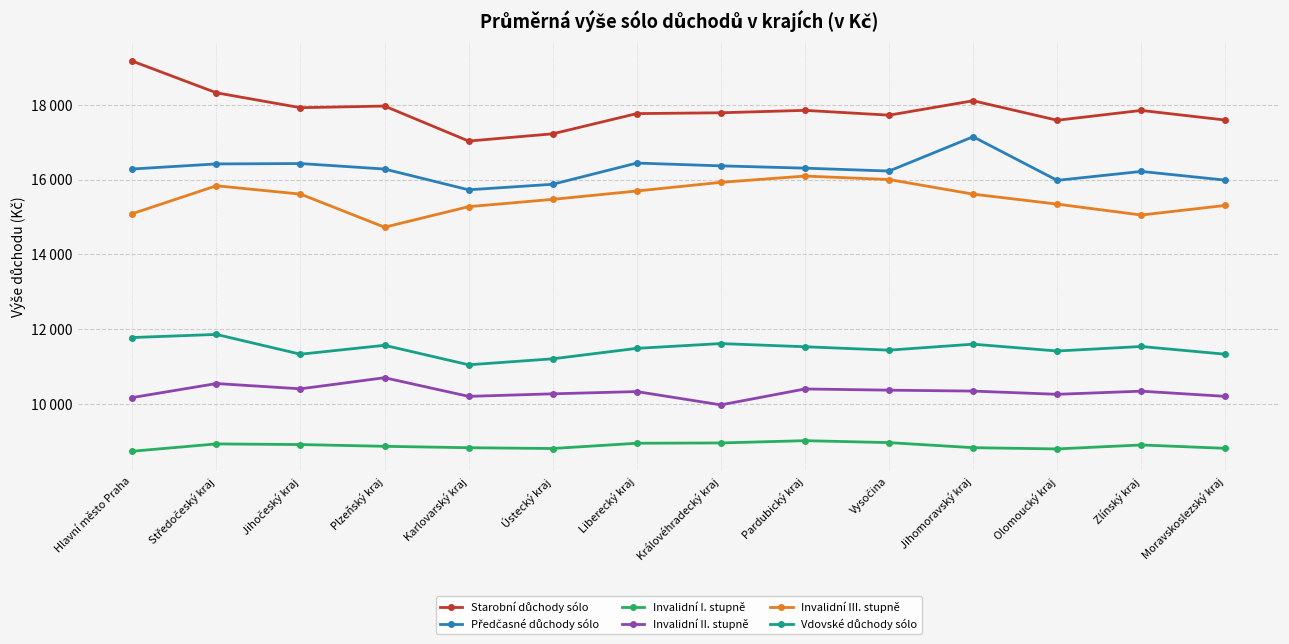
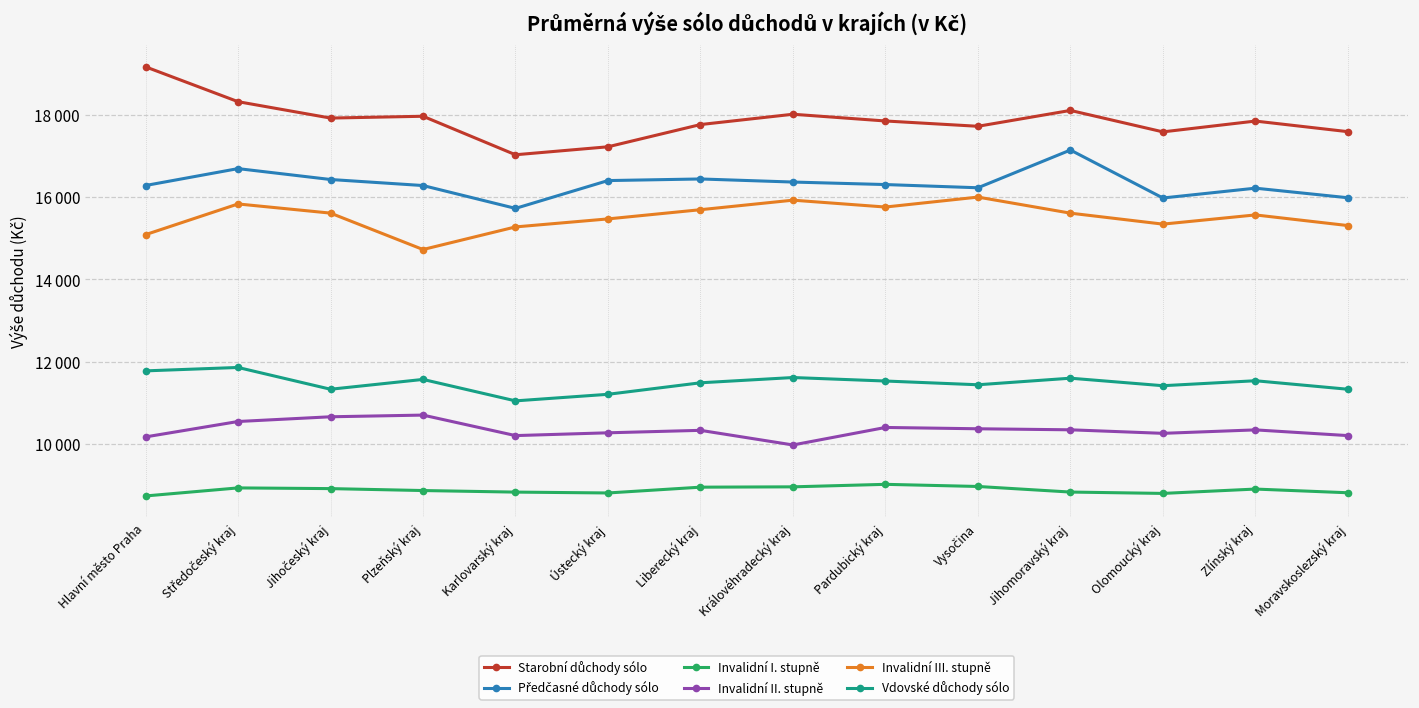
Předčasné důchody sólo, Středočeský kraj: 16400 -> 16700
Invalidní II. stupně, Jihočeský kraj: 10400 -> 10700
Předčasné důchody sólo, Ústecký kraj: 15900 -> 16400
Starobní důchody sólo, Královéhradecký kraj: 17800 -> 18000
Invalidní III. stupně, Pardubický kraj: 16100 -> 15800
Invalidní III. stupně, Zlínský kraj: 15100 -> 15600
